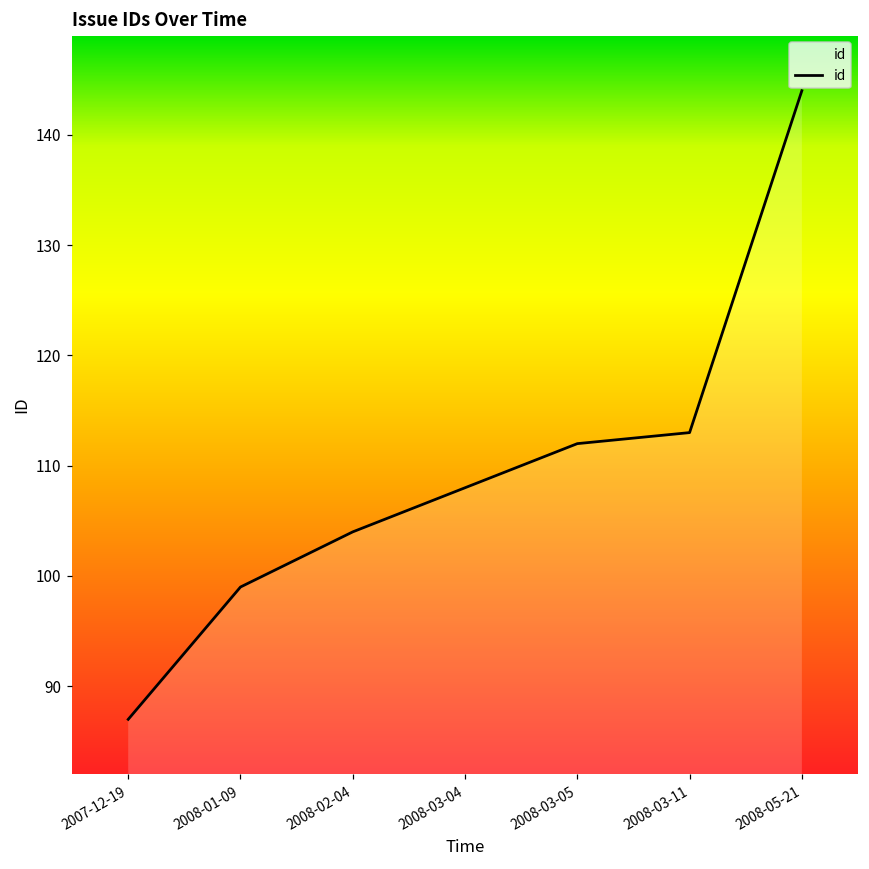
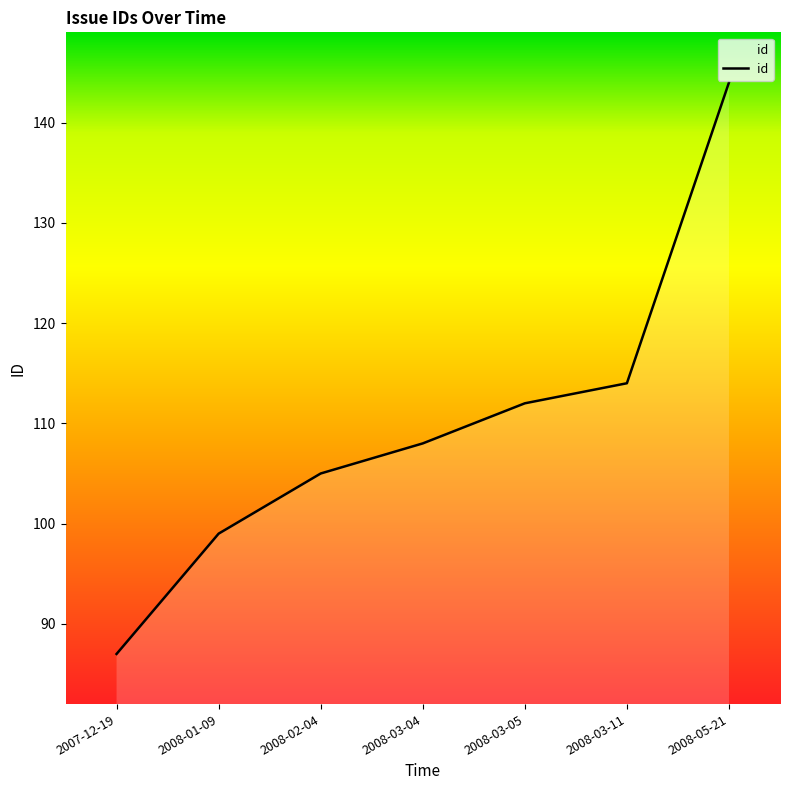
2008-02-04: 104 -> 105
2008-03-11: 113 -> 114
